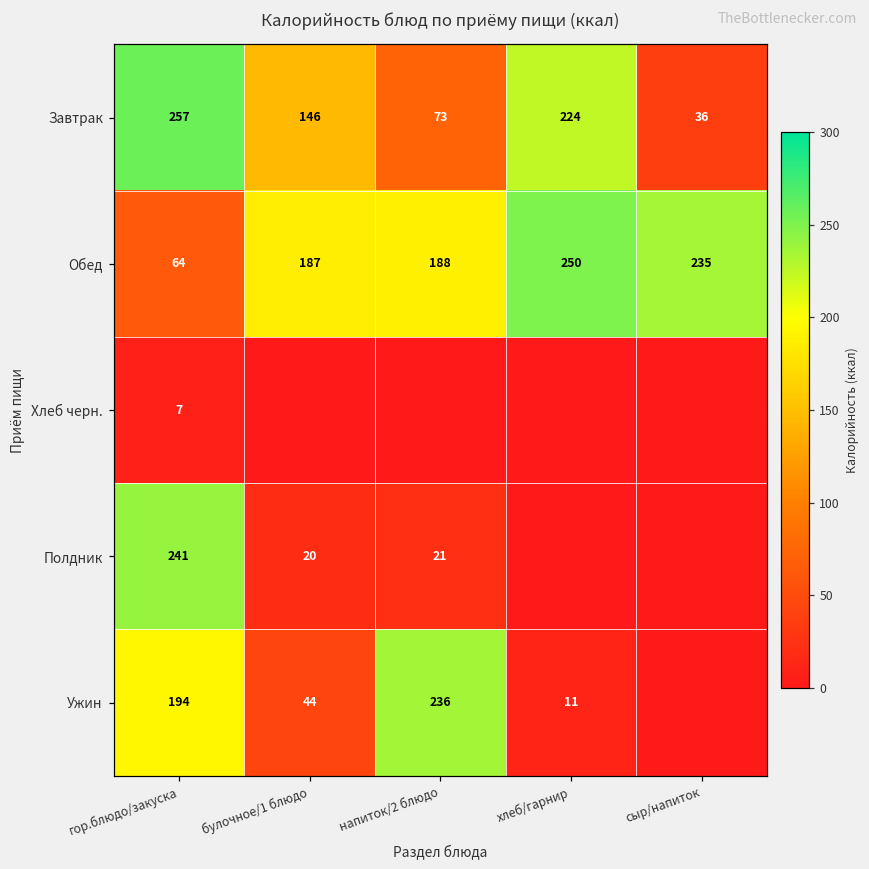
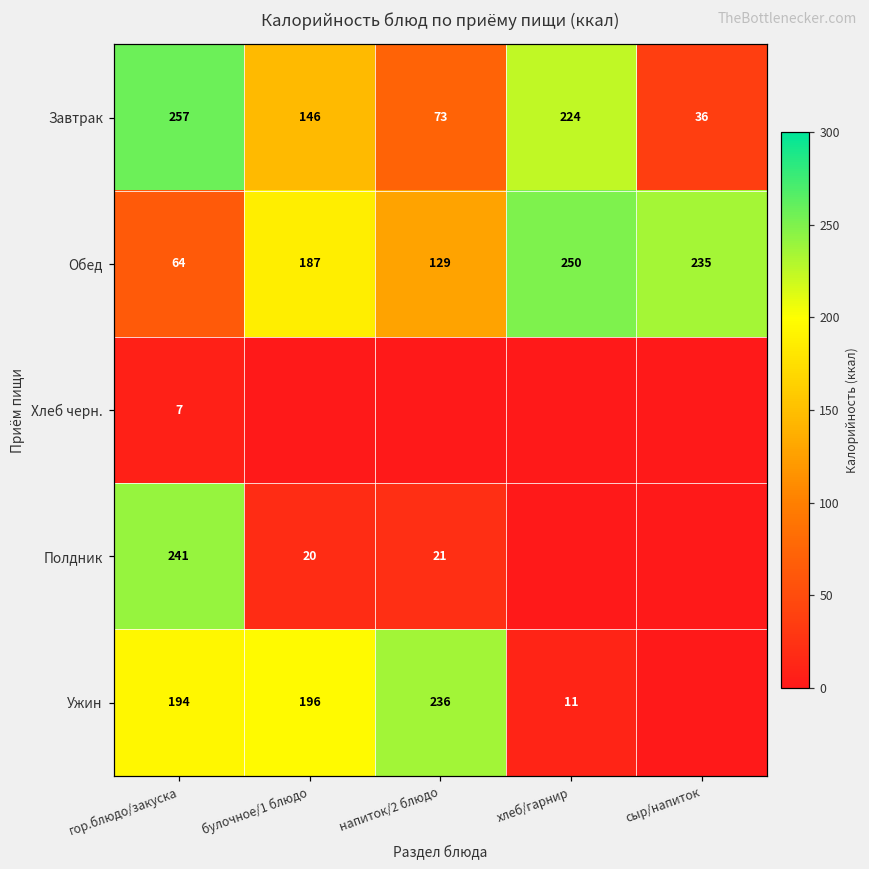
Обед, напиток/2 блюдо: 188 -> 129
Ужин, булочное/1 блюдо: 44 -> 196
